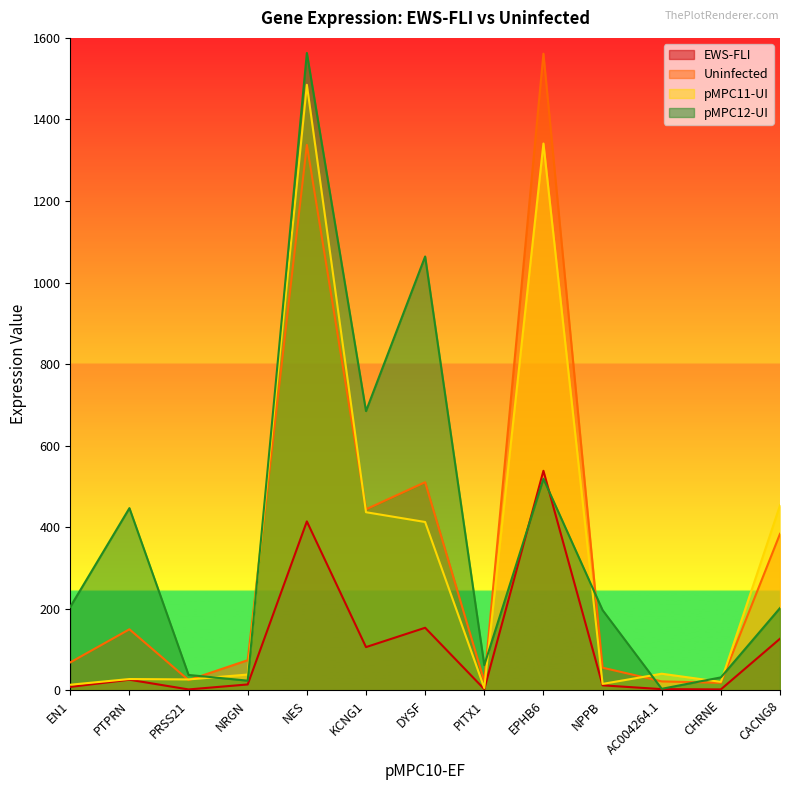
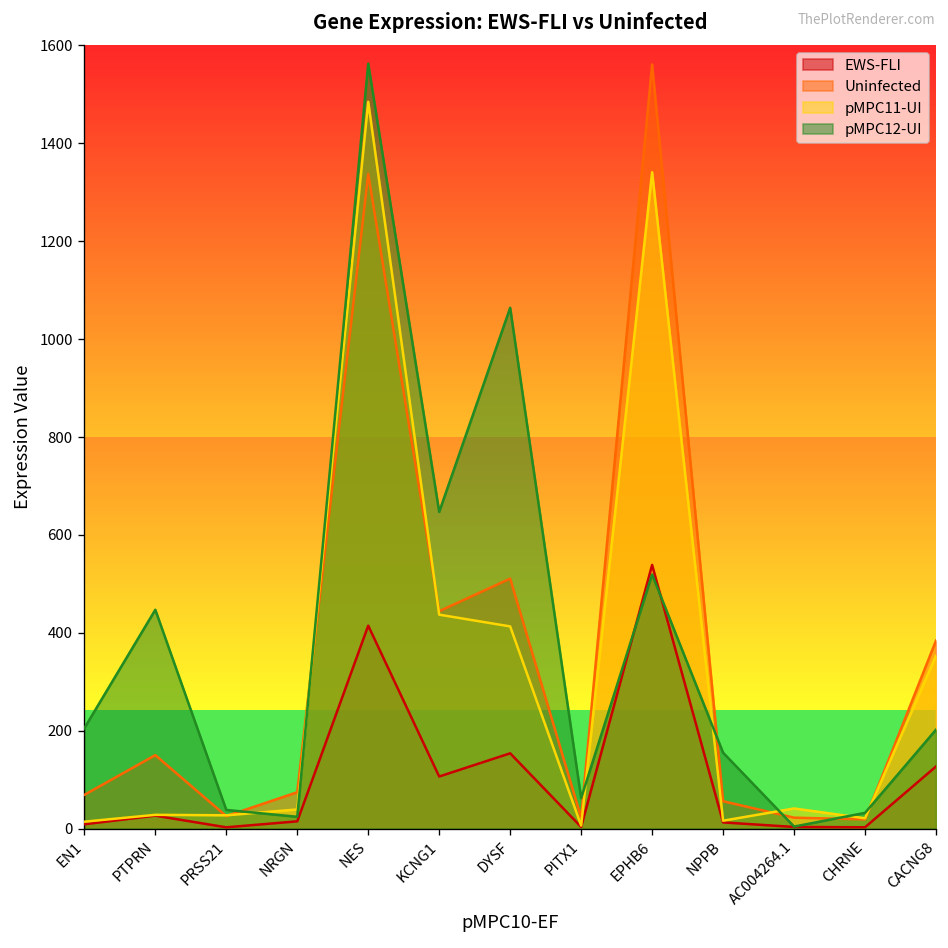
pMPC12-UI, KCNG1: 690 -> 650
pMPC12-UI, NPPB: 200 -> 160
pMPC11-UI, CACNG8: 450 -> 350
